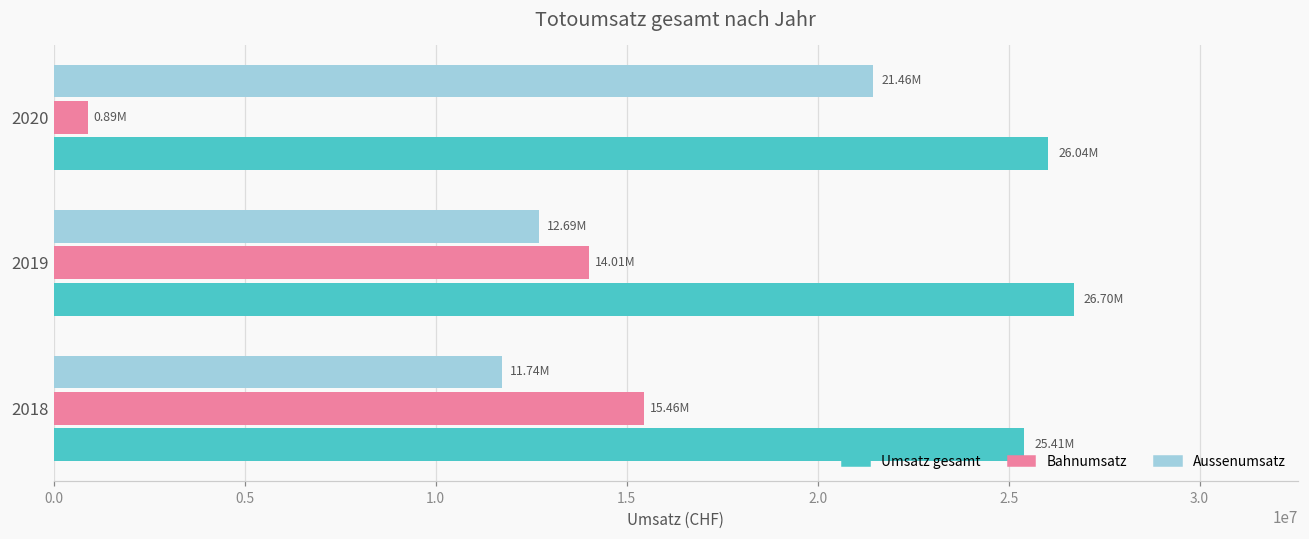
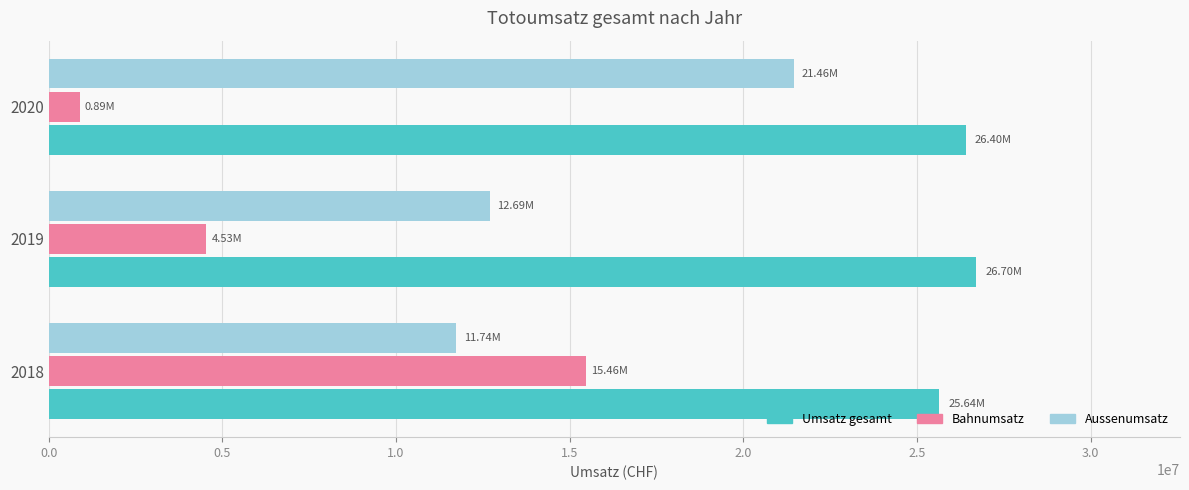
Umsatz gesamt, 2020: 26.04M -> 26.40M
Bahnumsatz, 2019: 14.01M -> 4.53M
Umsatz gesamt, 2018: 25.41M -> 25.64M
